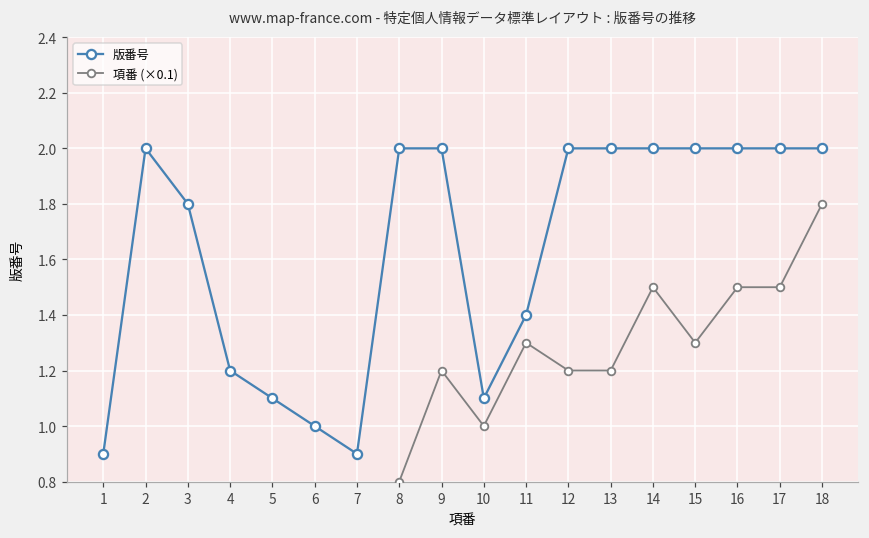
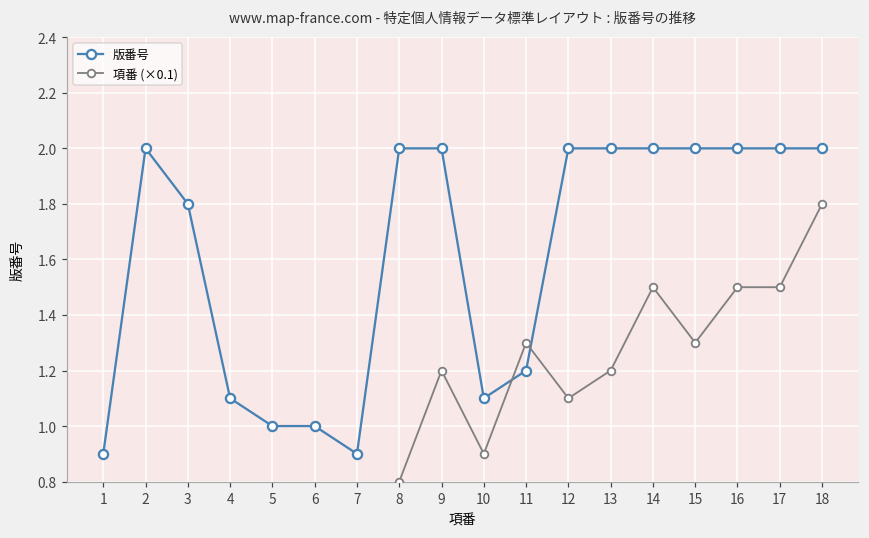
版番号, 4: 1.2 -> 1.1
版番号, 5: 1.1 -> 1.0
項番 (×0.1), 10: 1.00 -> 0.90
版番号, 11: 1.4 -> 1.2
項番 (×0.1), 12: 1.20 -> 1.10
